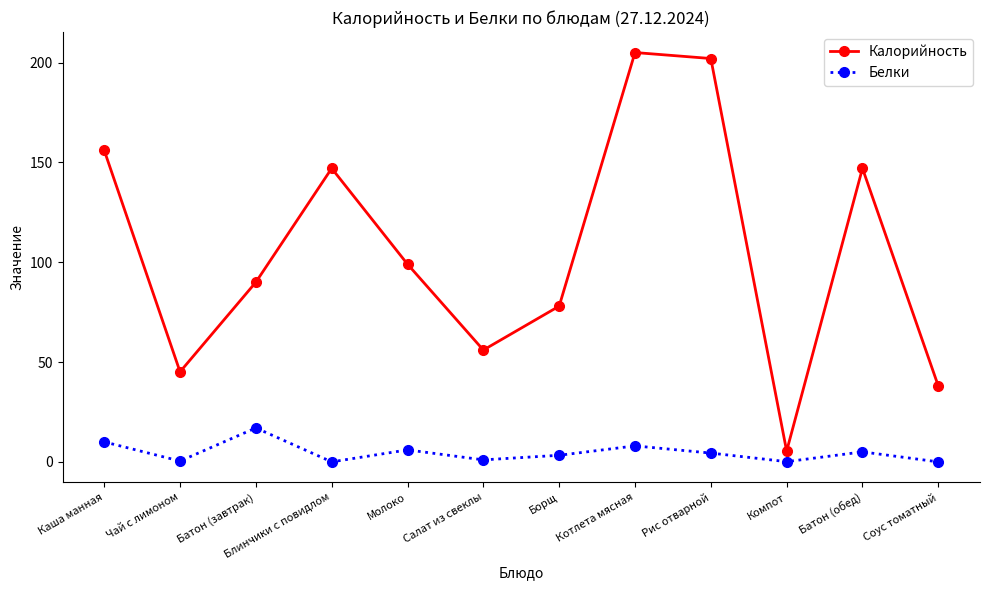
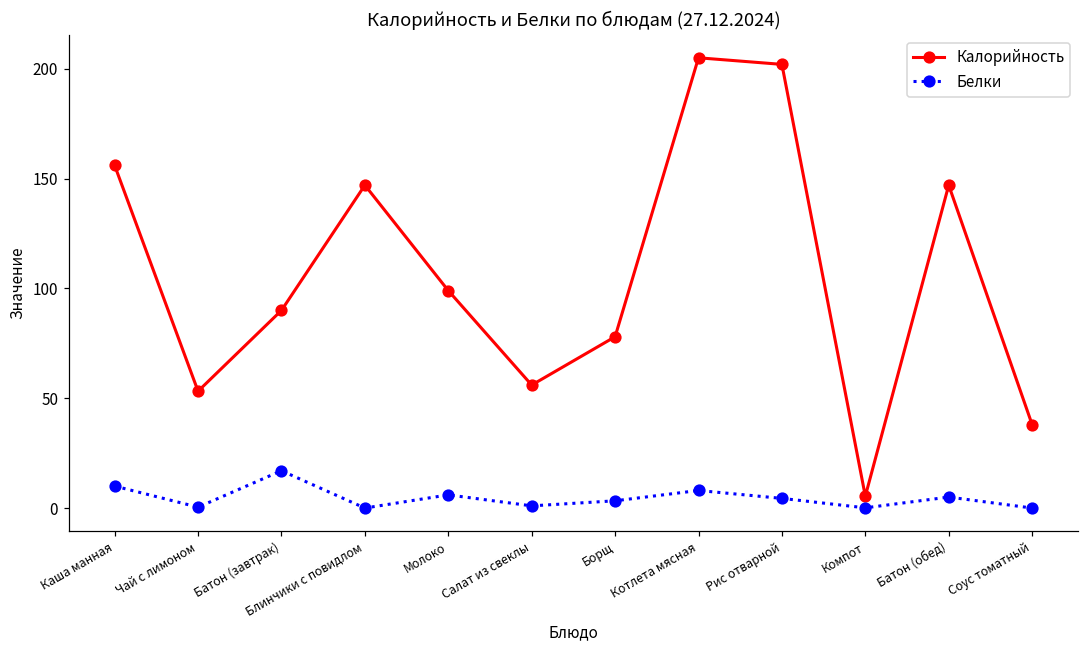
Калорийность, Чай с лимоном: 45 -> 53
